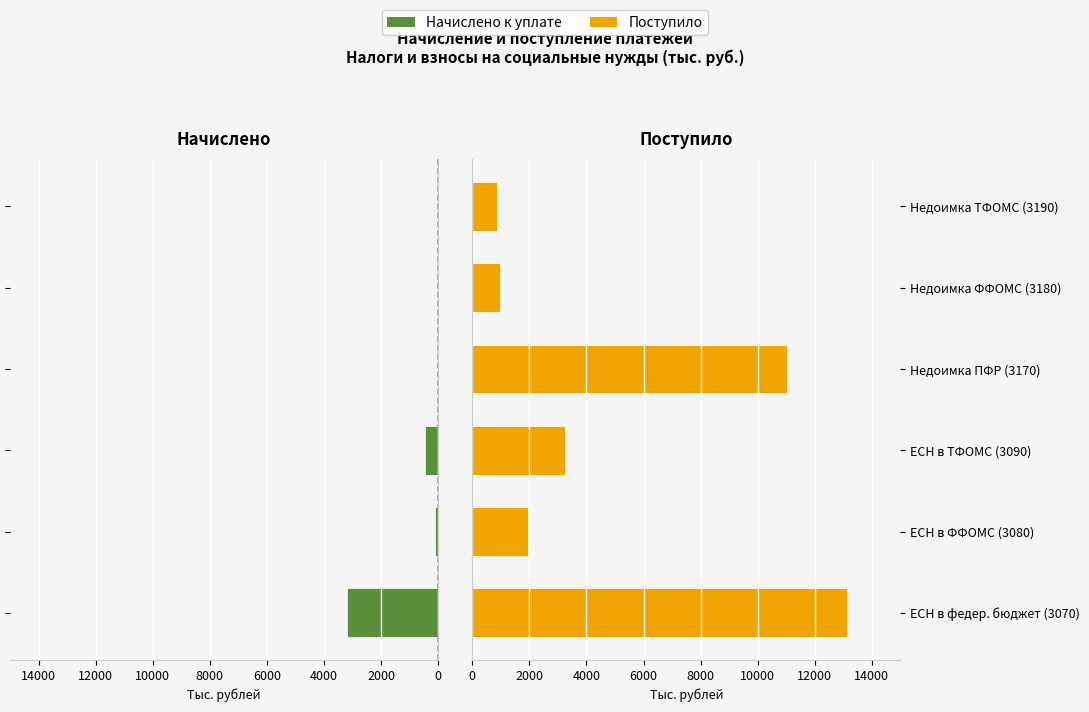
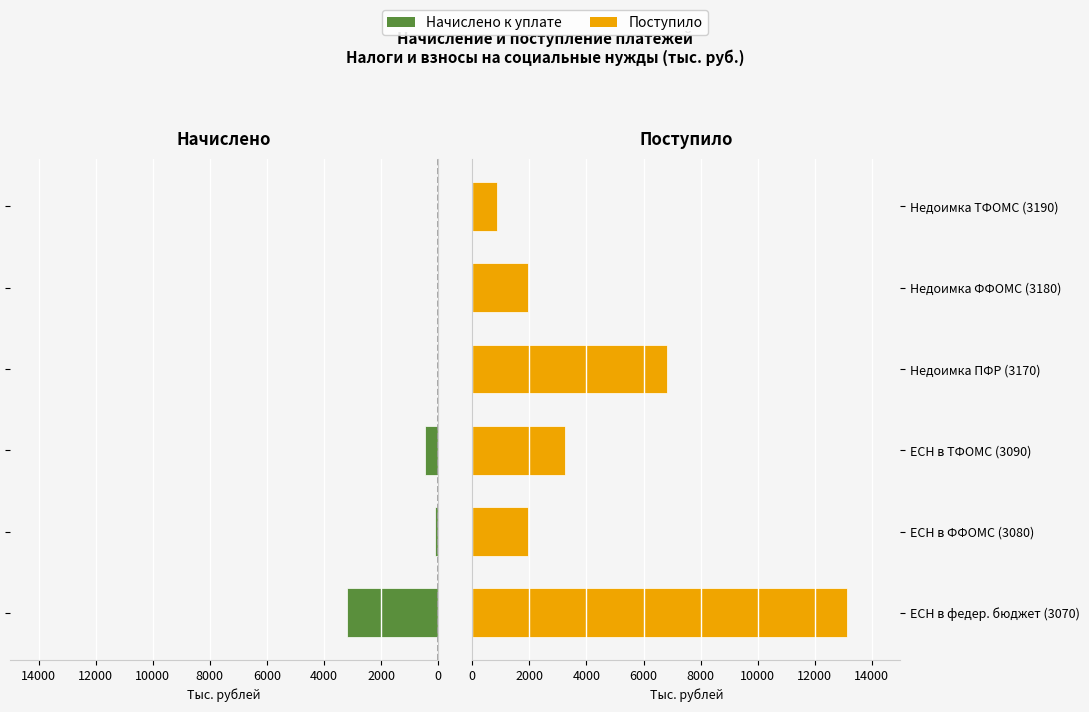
Поступило, Недоимка ФФОМС (3180): 1000 -> 1900
Поступило, Недоимка ПФР (3170): 11000 -> 6800
